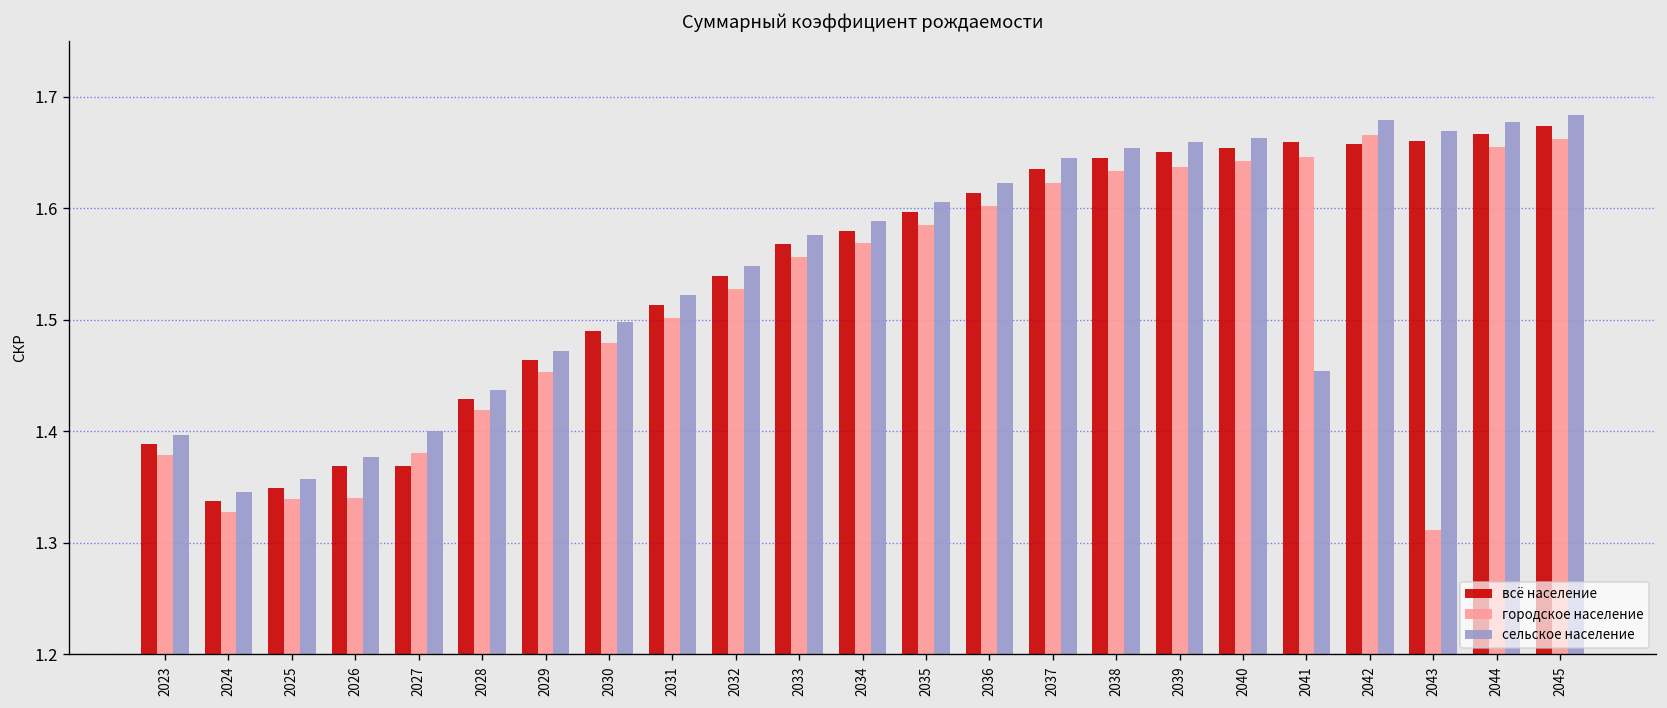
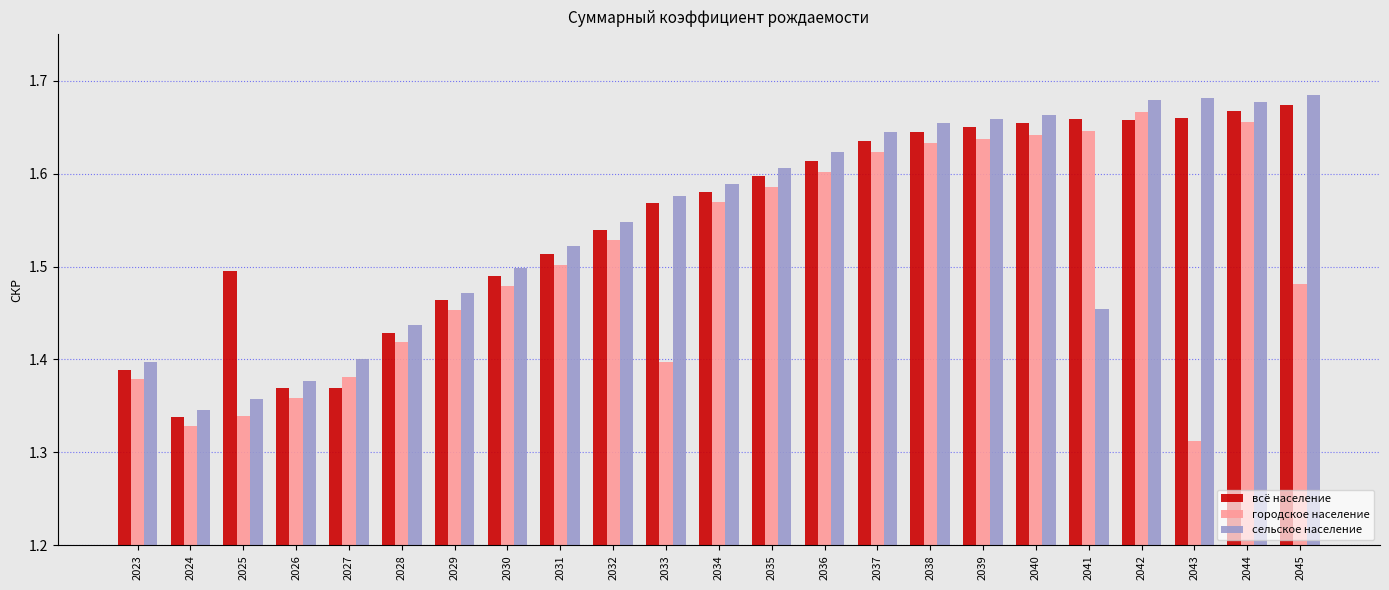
всё население, 2025: 1.35 -> 1.50
городское население, 2026: 1.34 -> 1.36
городское население, 2033: 1.56 -> 1.40
сельское население, 2043: 1.67 -> 1.68
городское население, 2045: 1.66 -> 1.48
